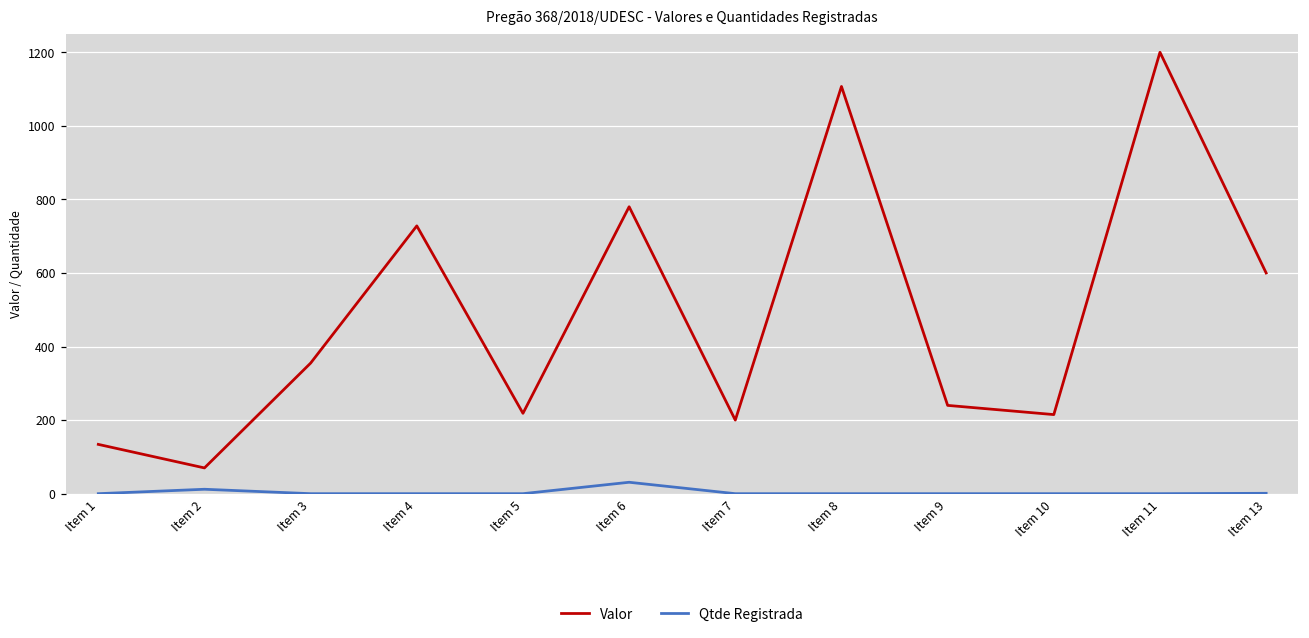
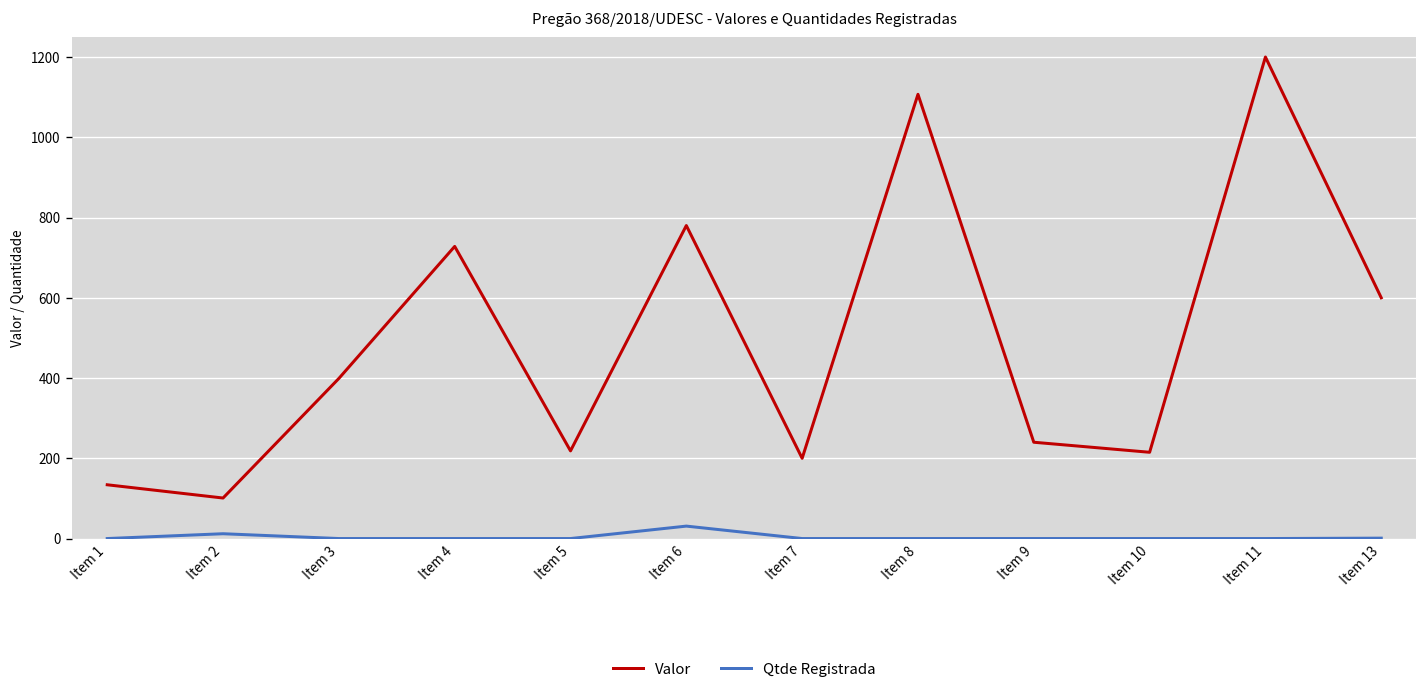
Valor, Item 2: 70 -> 100
Valor, Item 3: 360 -> 400
